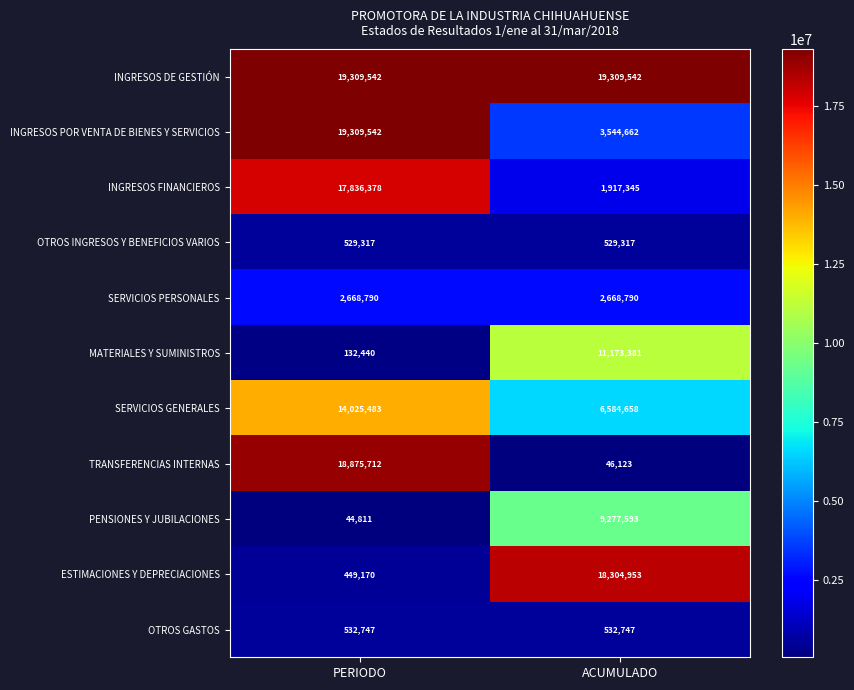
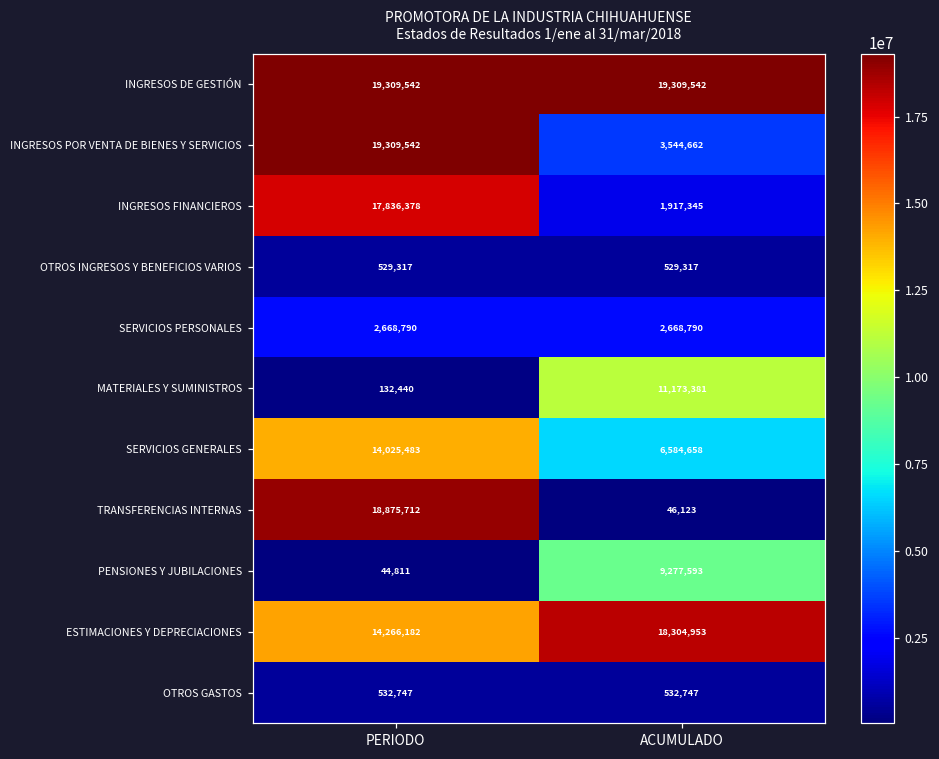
ESTIMACIONES Y DEPRECIACIONES, PERIODO: 449,170 -> 14,266,182
